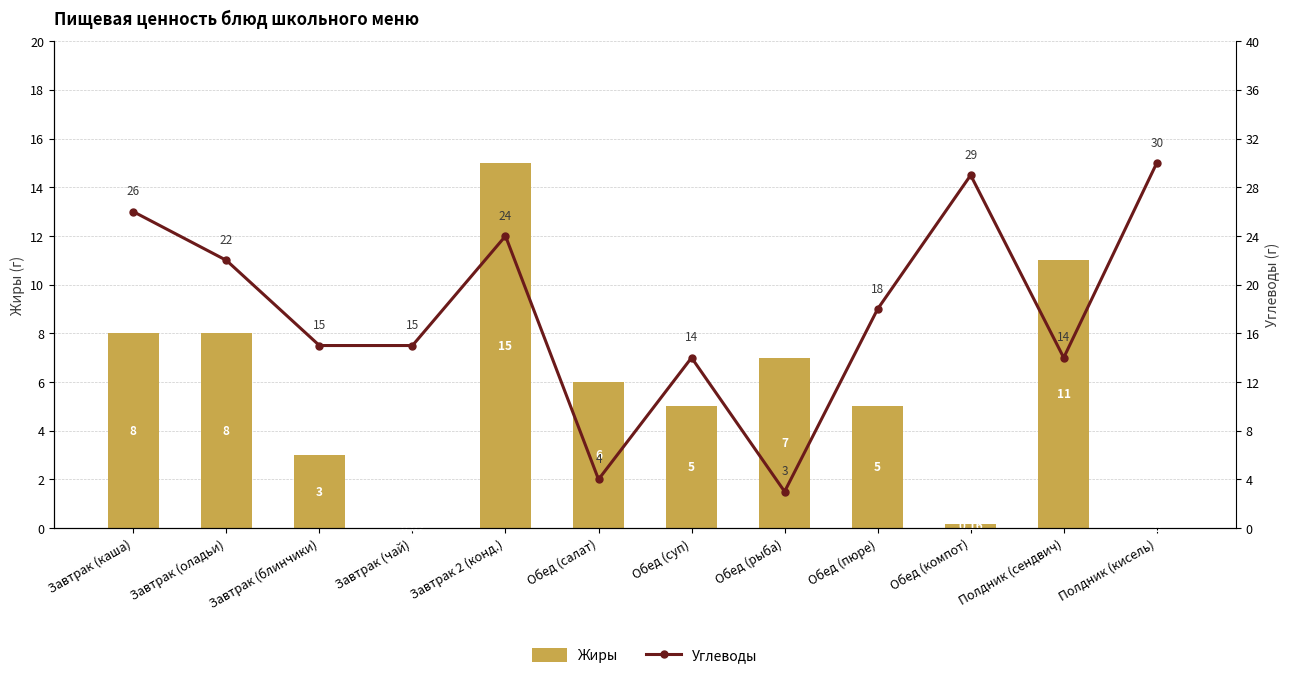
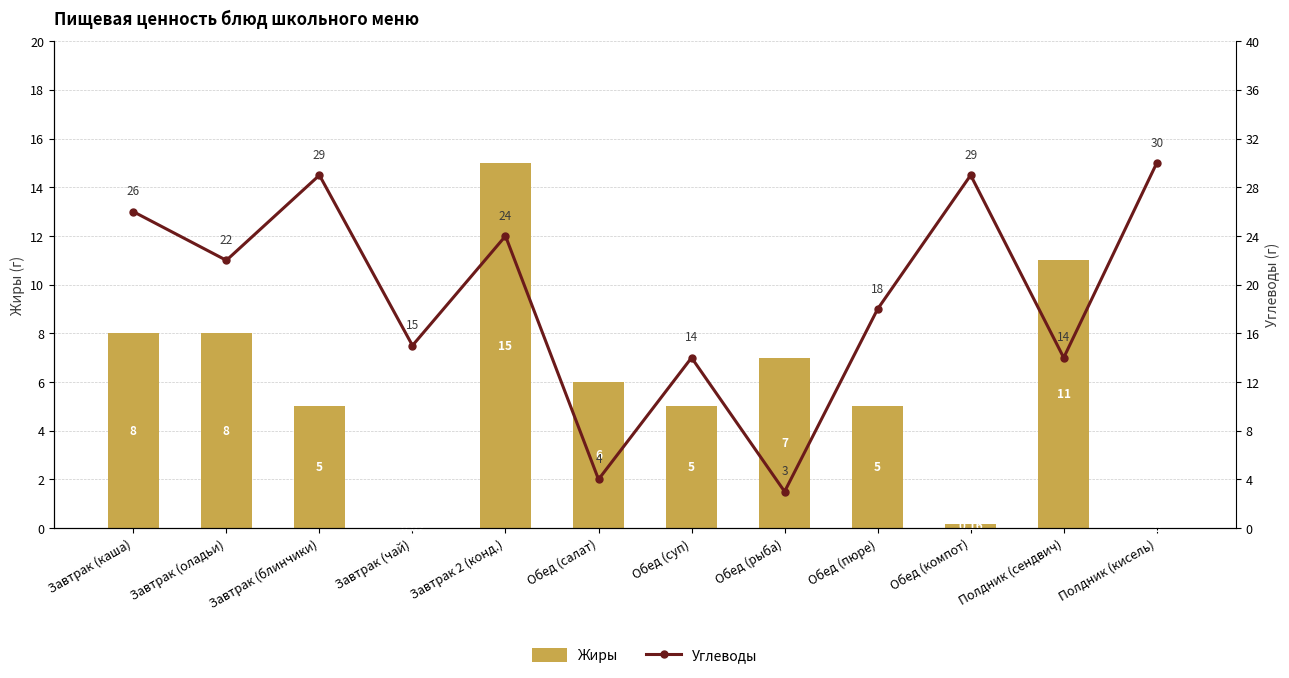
Жиры, Завтрак (блинчики): 3 -> 5
Углеводы, Завтрак (блинчики): 15 -> 29
